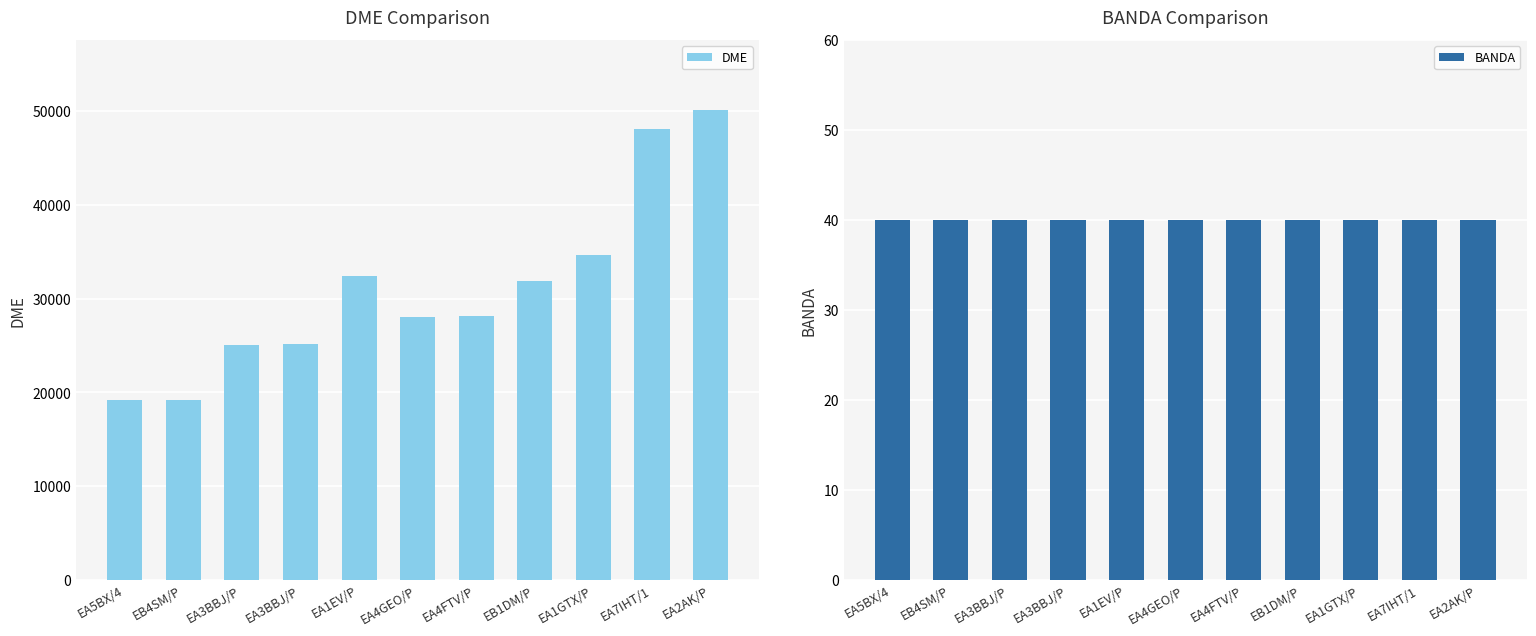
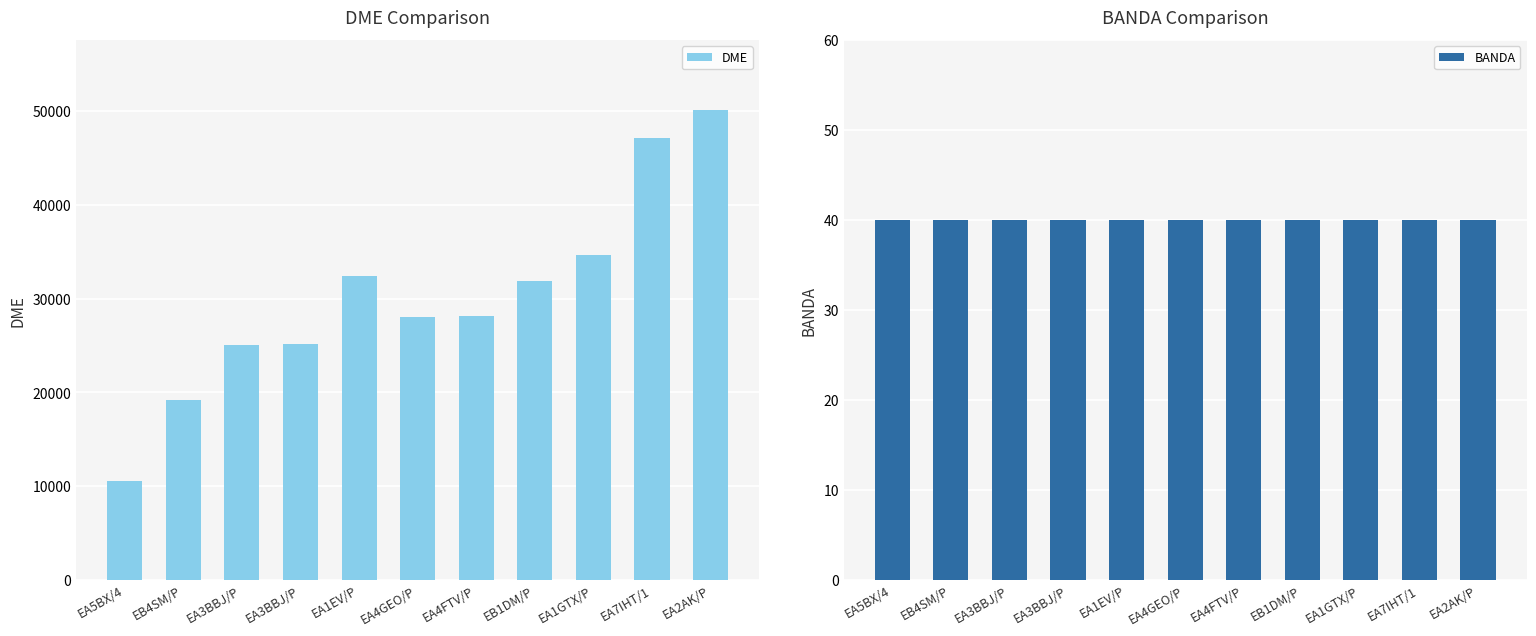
DME Comparison, EA5BX/4: 19000 -> 11000
DME Comparison, EA7IHT/1: 48000 -> 47000
